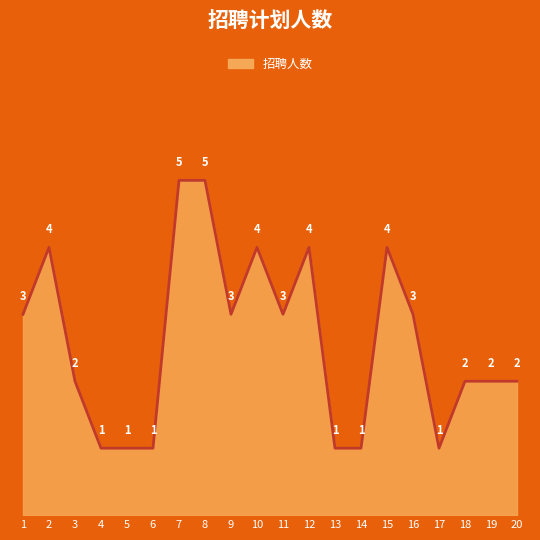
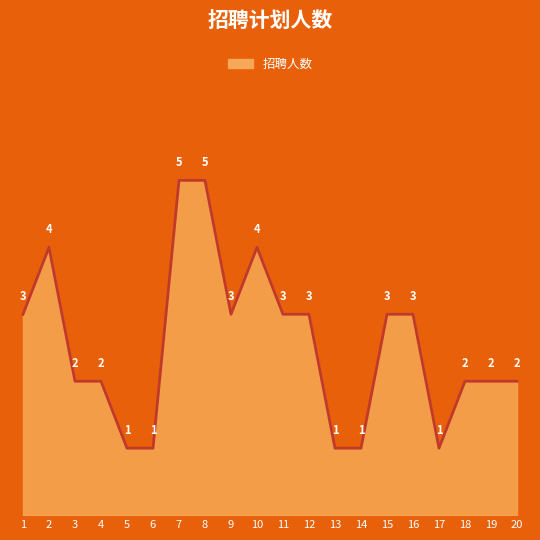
4: 1 -> 2
12: 4 -> 3
15: 4 -> 3
